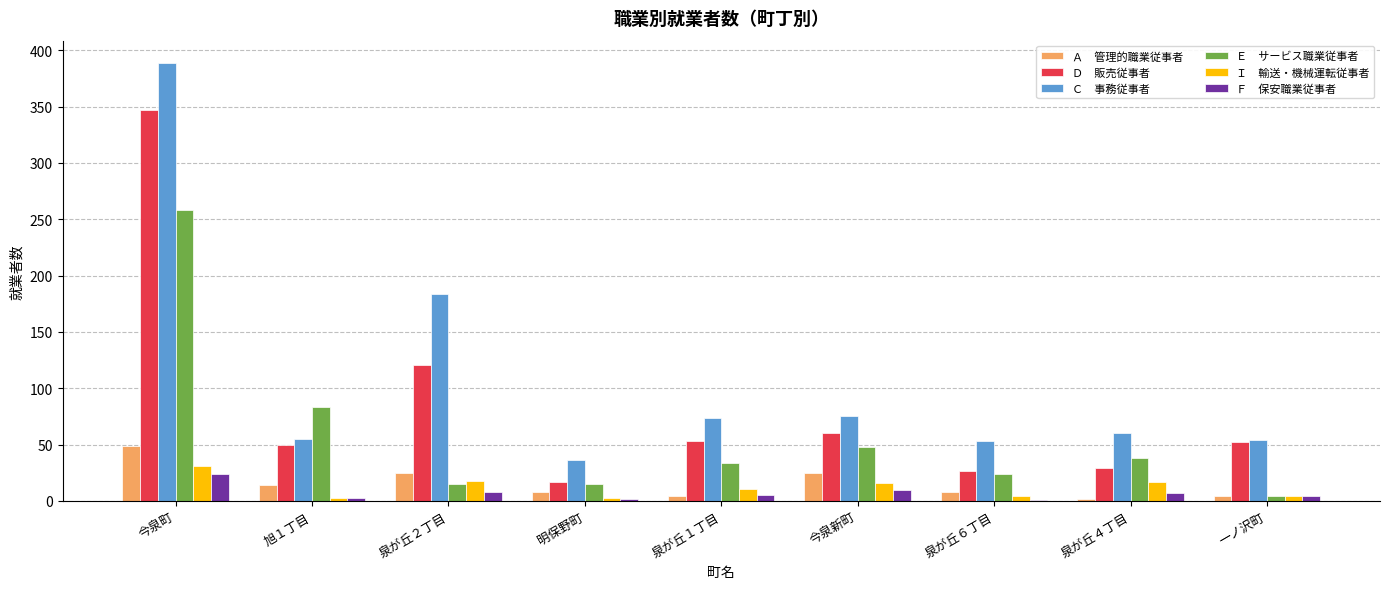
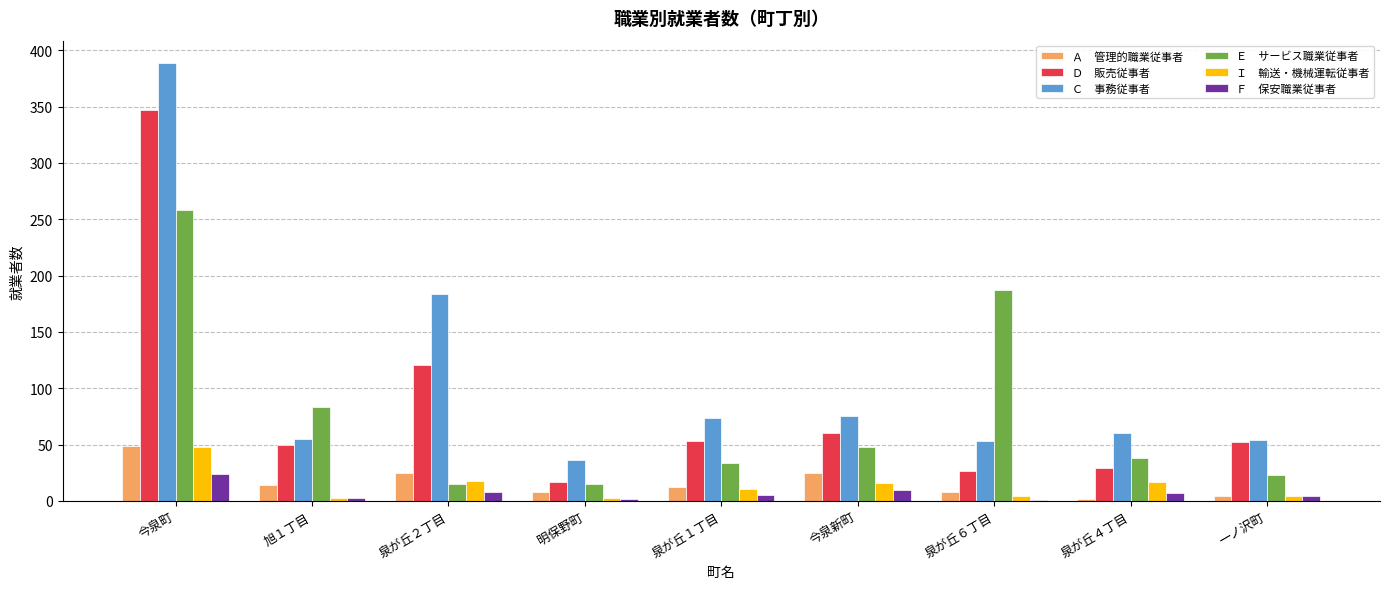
Ｉ 輸送・機械運転従事者, 今泉町: 31 -> 48
Ａ 管理的職業従事者, 泉が丘１丁目: 4 -> 12
Ｅ サービス職業従事者, 泉が丘６丁目: 24 -> 187
Ｅ サービス職業従事者, 一ノ沢町: 4 -> 23
